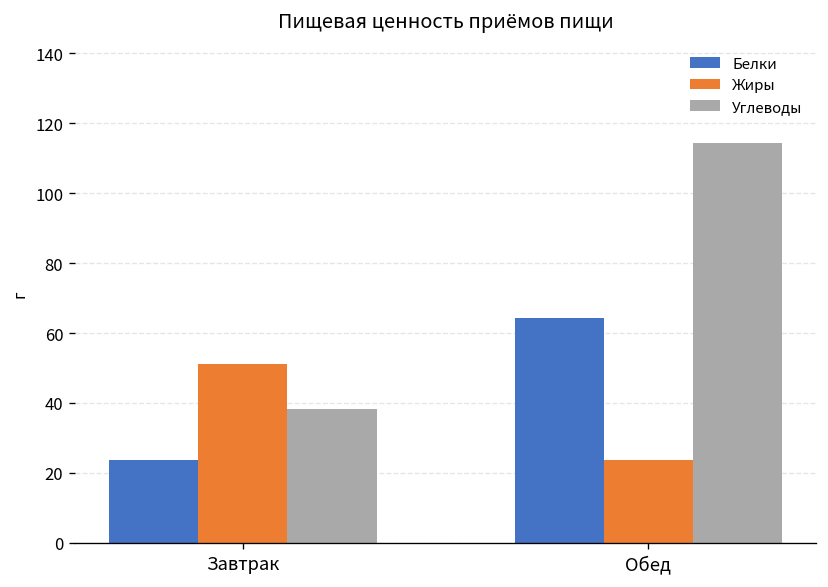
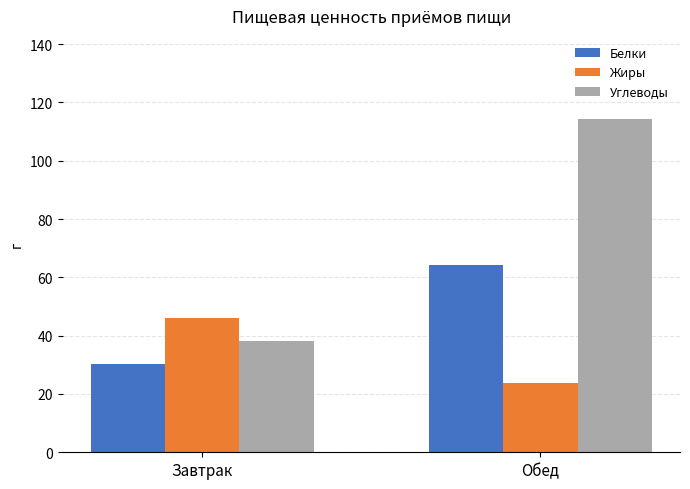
Белки, Завтрак: 24 -> 30
Жиры, Завтрак: 51 -> 46
